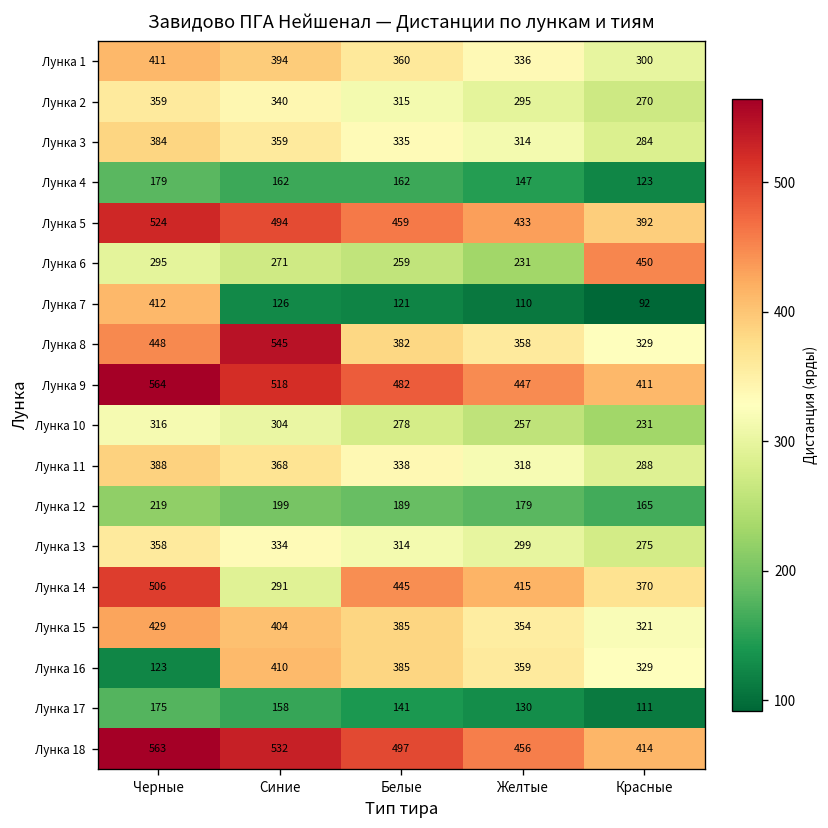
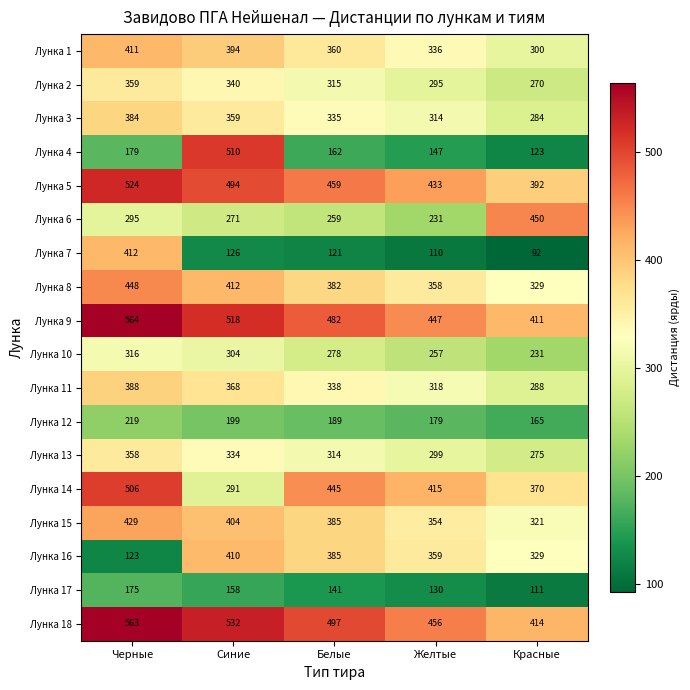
Лунка 4, Синие: 162 -> 510
Лунка 8, Синие: 545 -> 412
